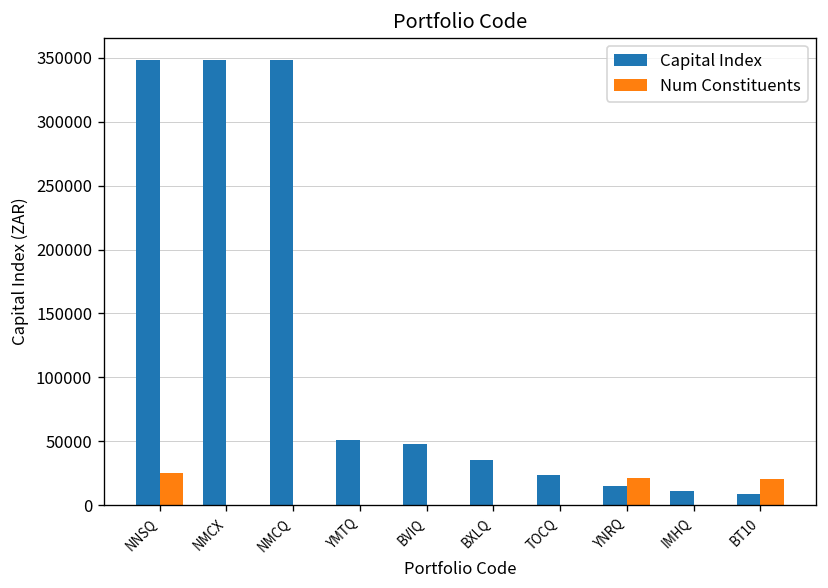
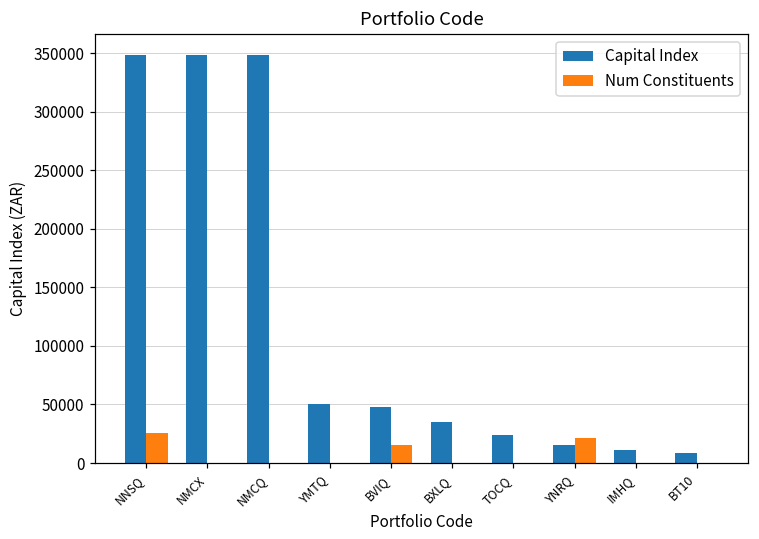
Num Constituents, BVIQ: 0 -> 16000
Num Constituents, BT10: 21000 -> 0
